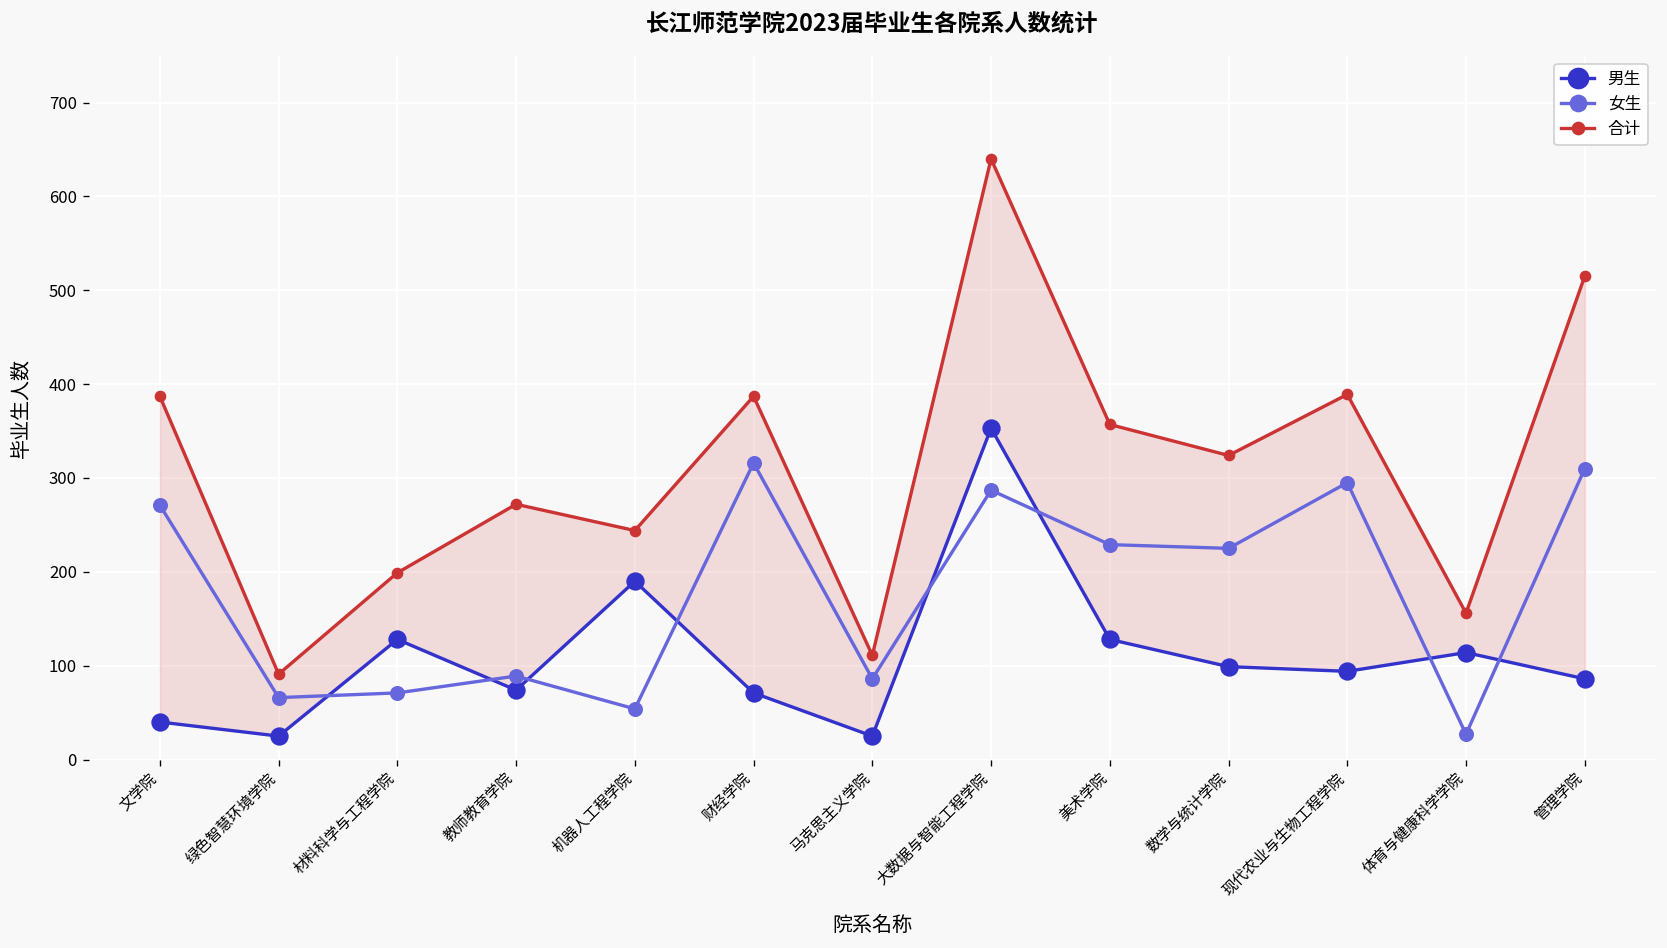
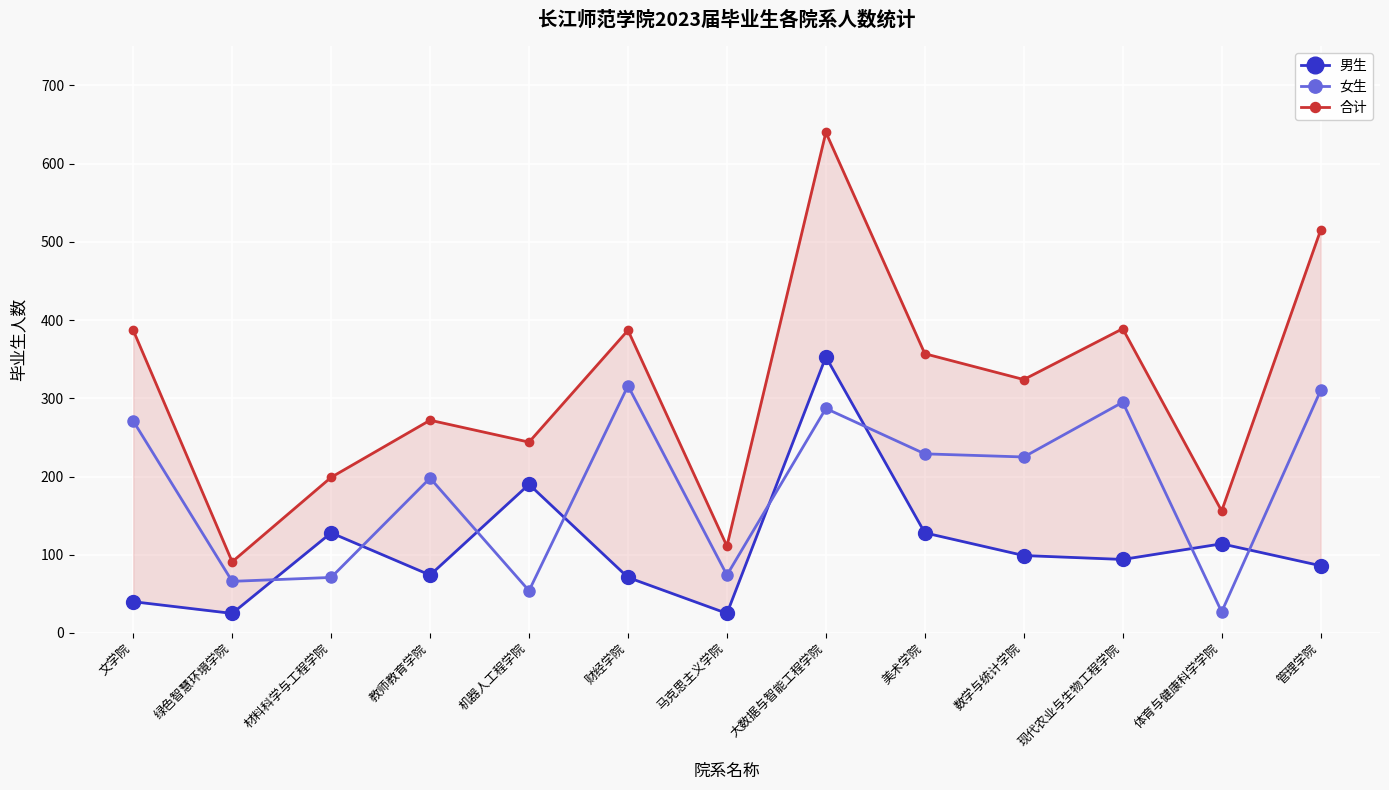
女生, 教师教育学院: 90 -> 200
女生, 马克思主义学院: 90 -> 70
